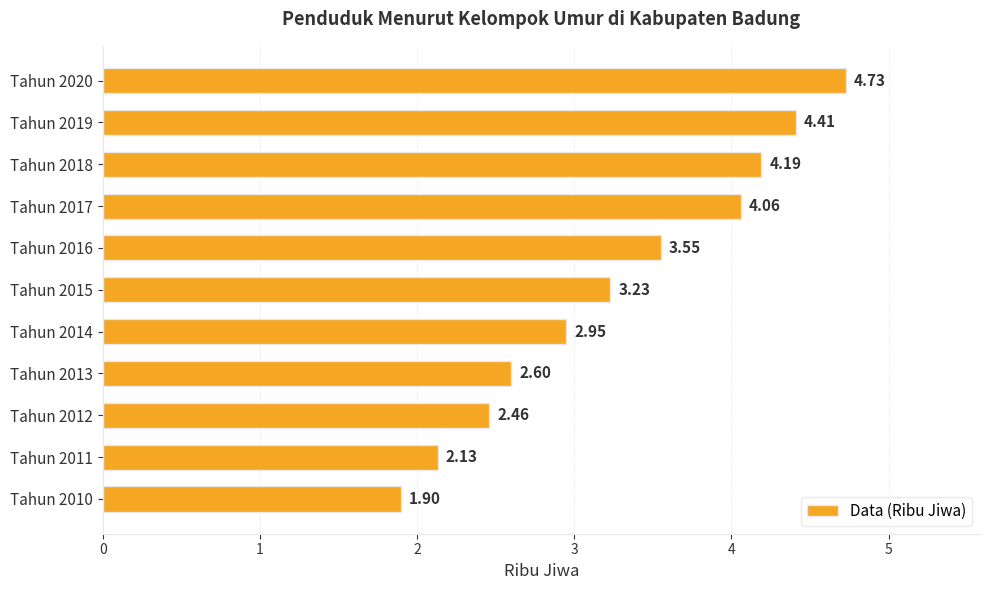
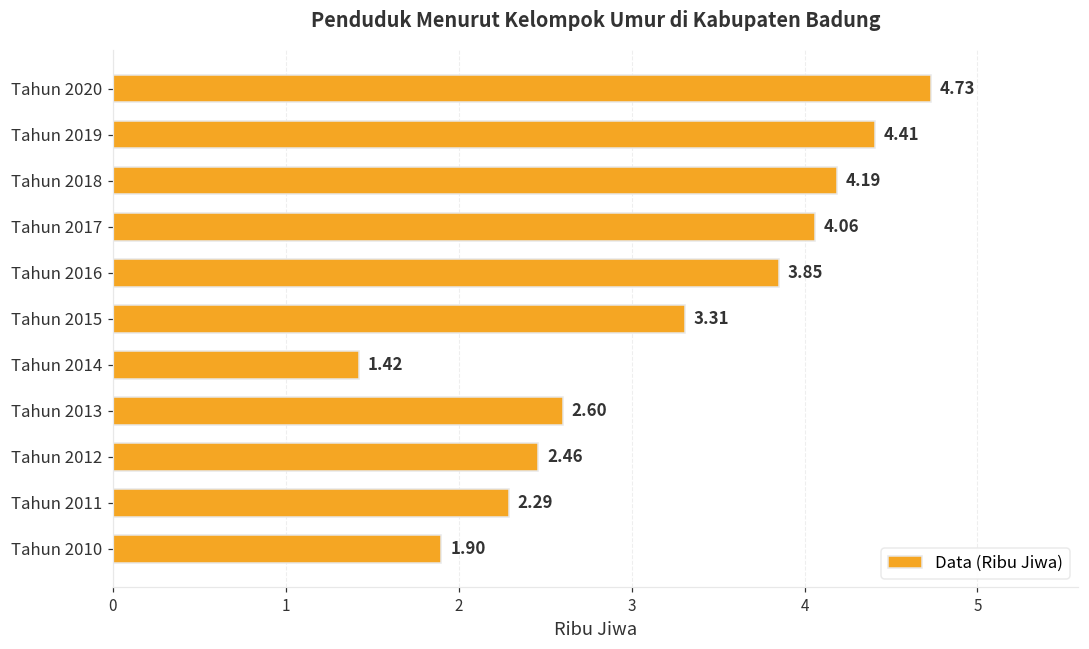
Tahun 2016: 3.55 -> 3.85
Tahun 2015: 3.23 -> 3.31
Tahun 2014: 2.95 -> 1.42
Tahun 2011: 2.13 -> 2.29
